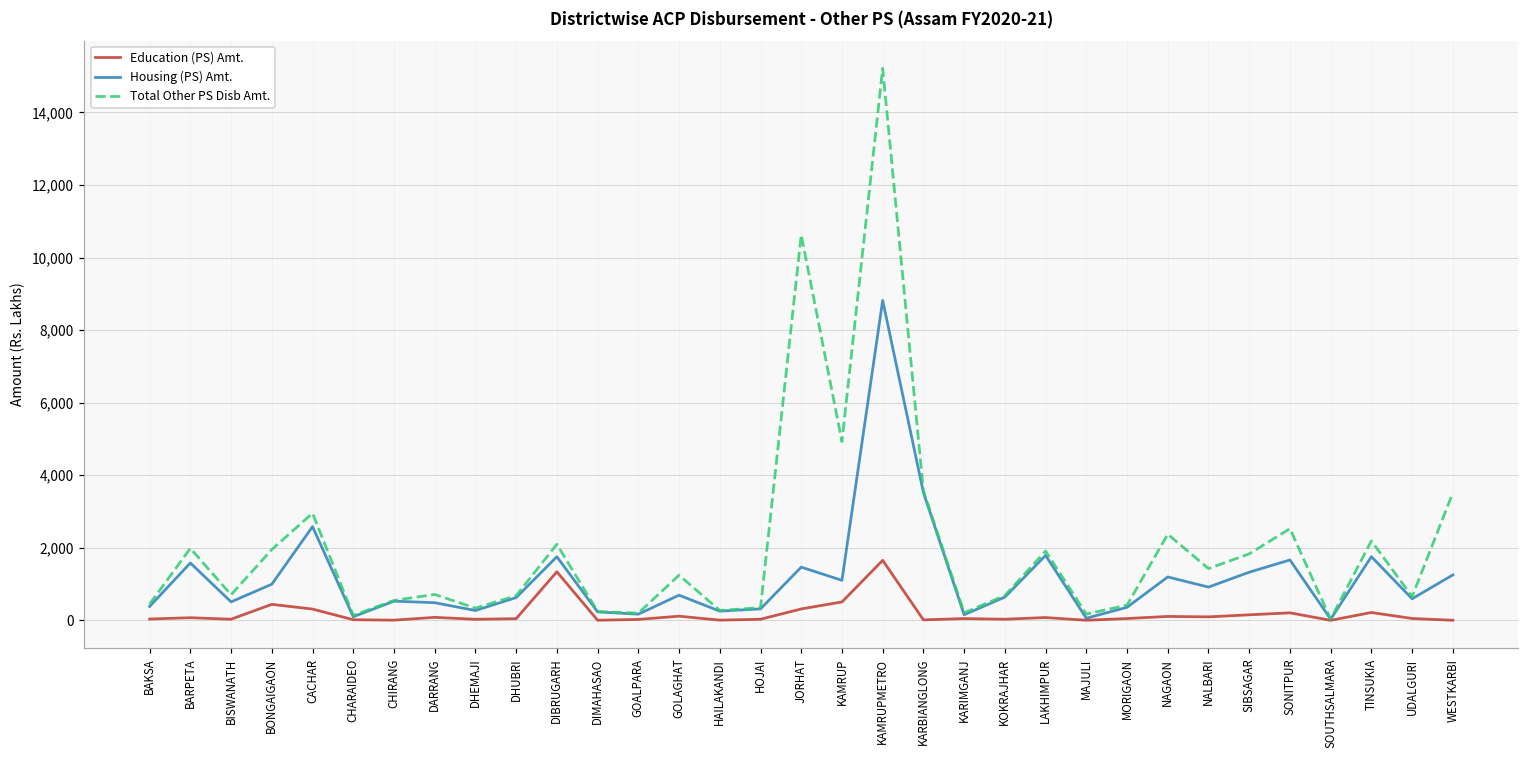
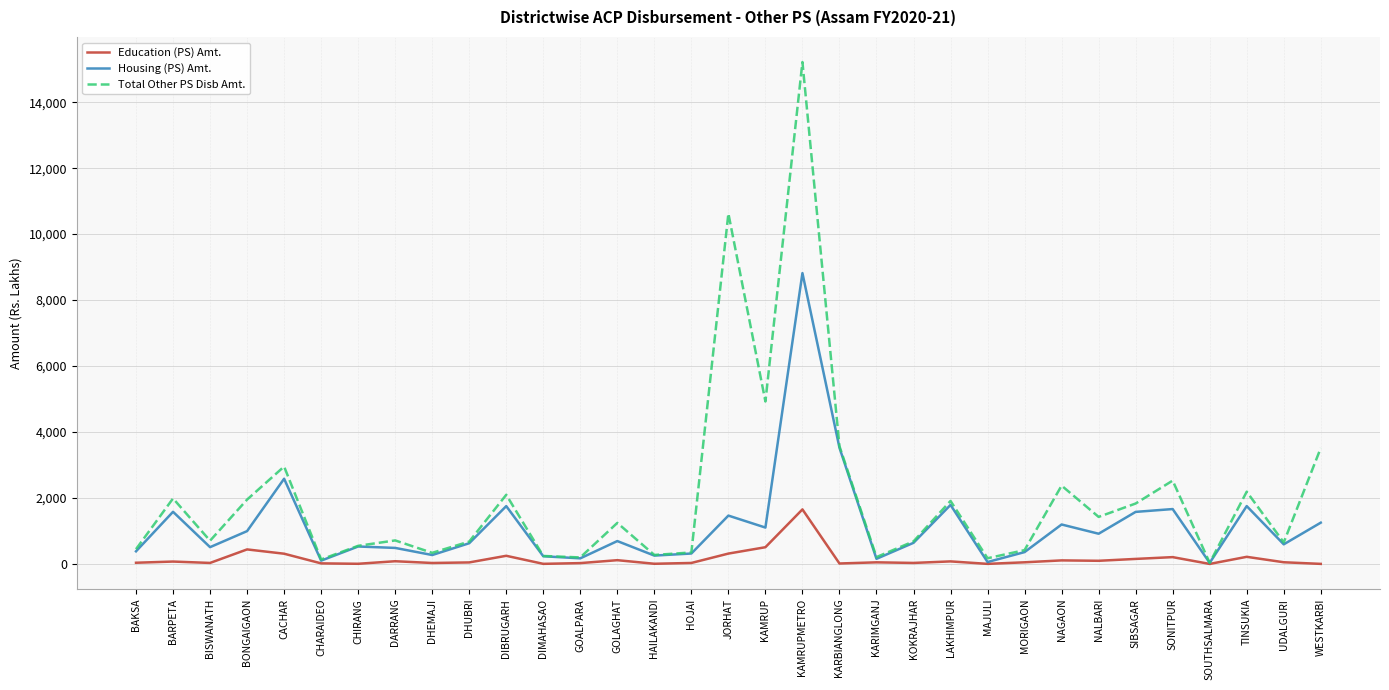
Education (PS) Amt., DIBRUGARH: 1,300 -> 200
Housing (PS) Amt., SIBSAGAR: 1,300 -> 1,600
